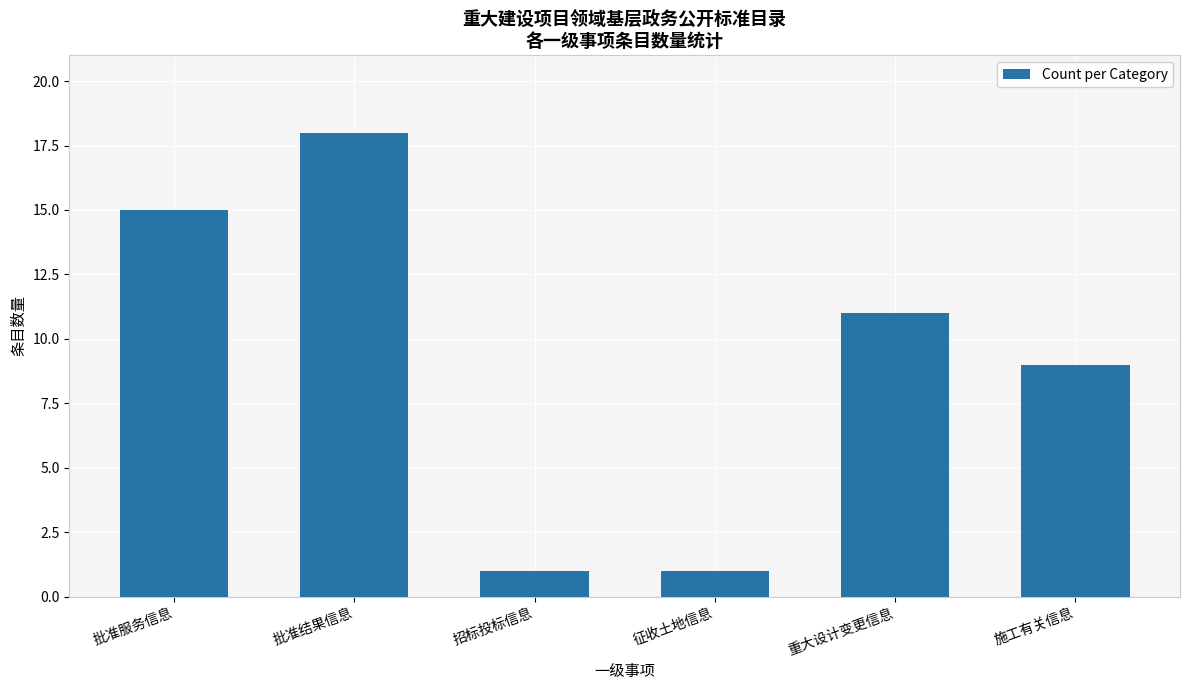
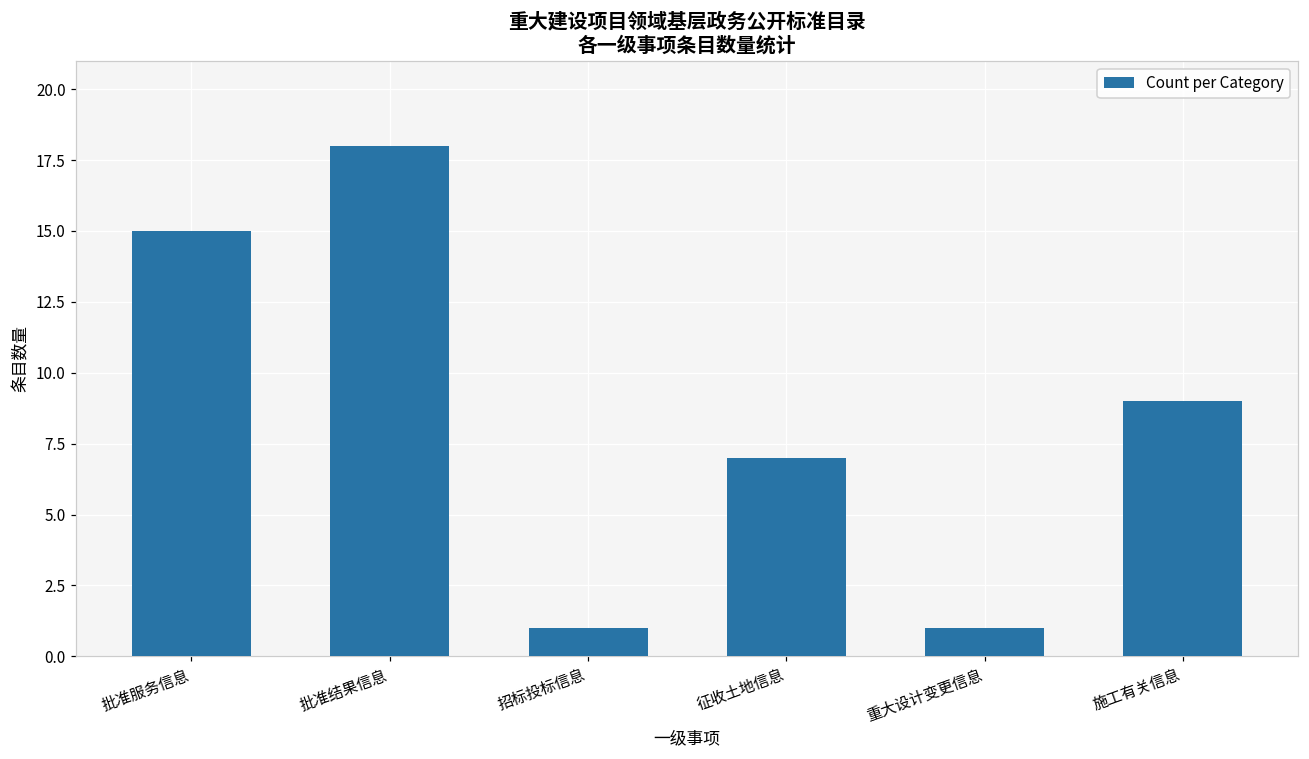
征收土地信息: 1 -> 7
重大设计变更信息: 11 -> 1
